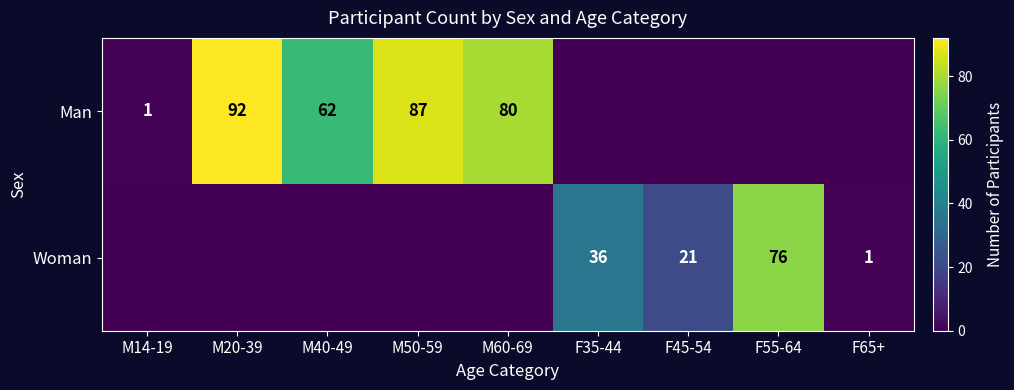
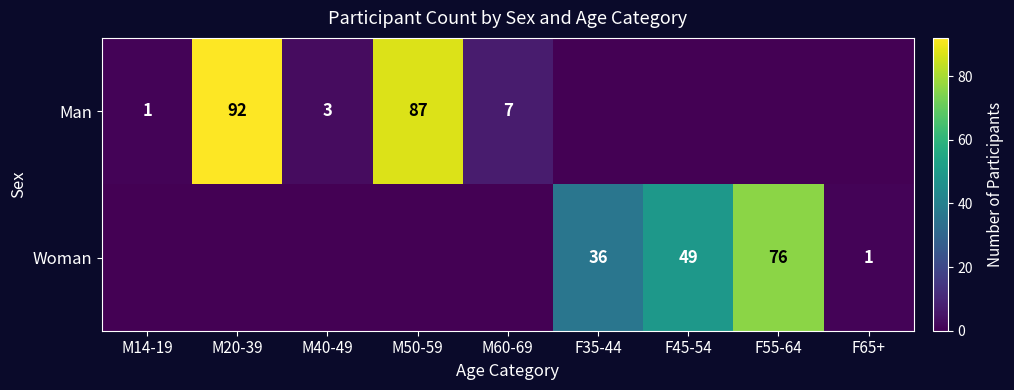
Man, M40-49: 62 -> 3
Man, M60-69: 80 -> 7
Woman, F45-54: 21 -> 49
